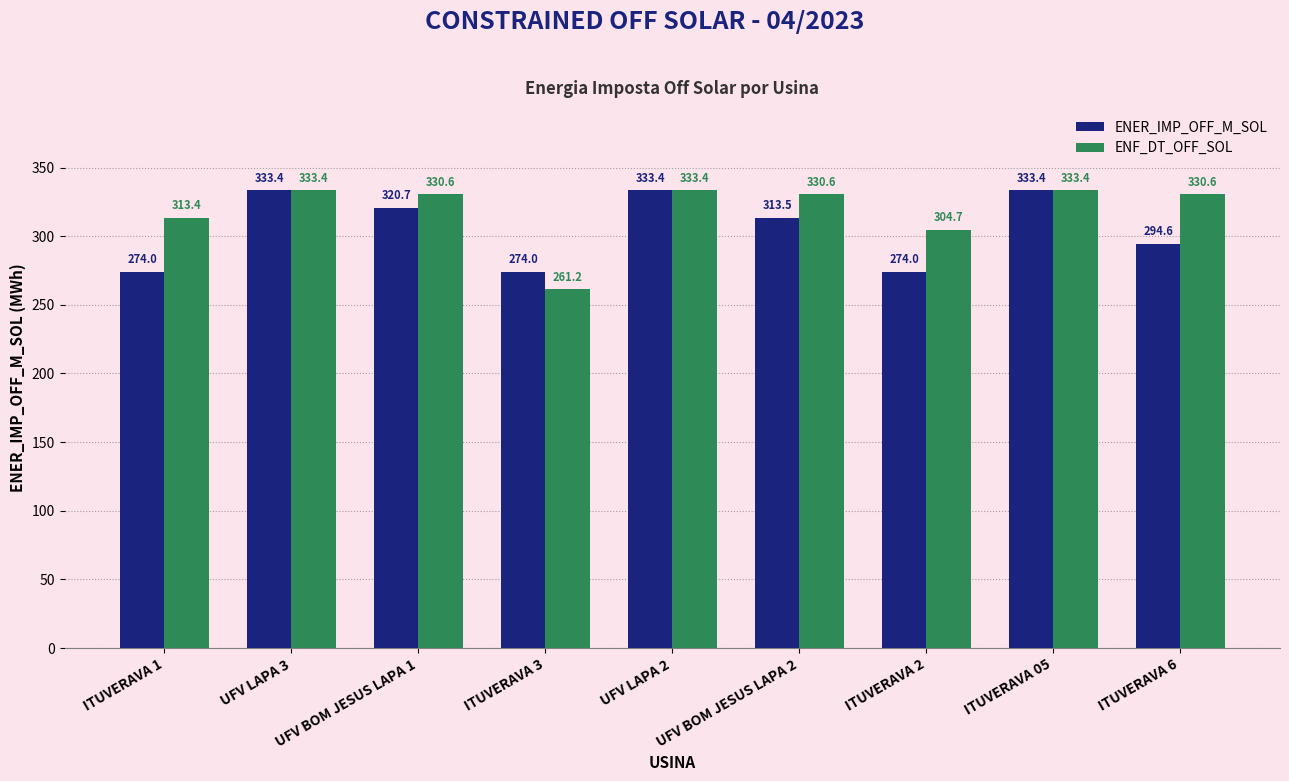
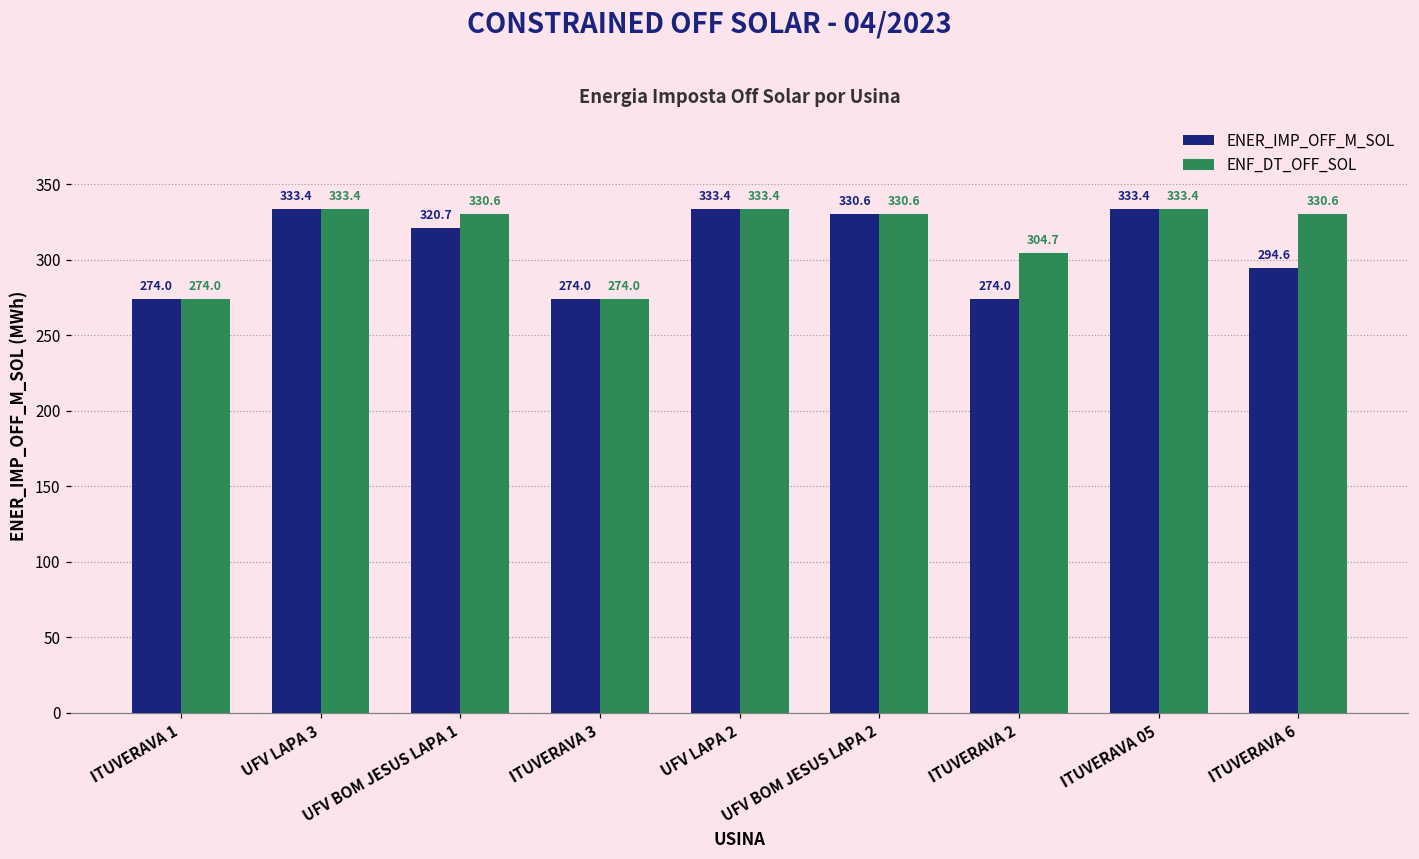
ENF_DT_OFF_SOL, ITUVERAVA 1: 313.4 -> 274.0
ENF_DT_OFF_SOL, ITUVERAVA 3: 261.2 -> 274.0
ENER_IMP_OFF_M_SOL, UFV BOM JESUS LAPA 2: 313.5 -> 330.6
